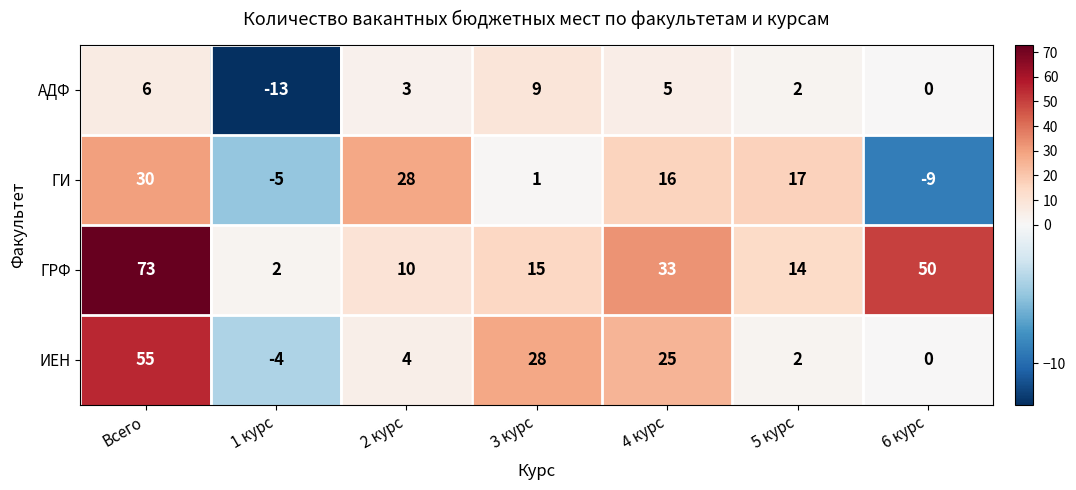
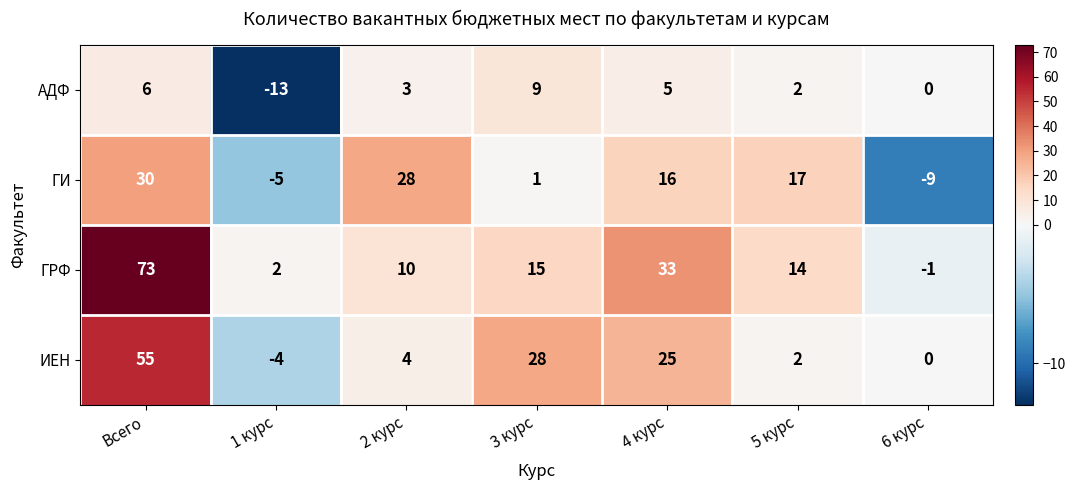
ГРФ, 6 курс: 50 -> -1
